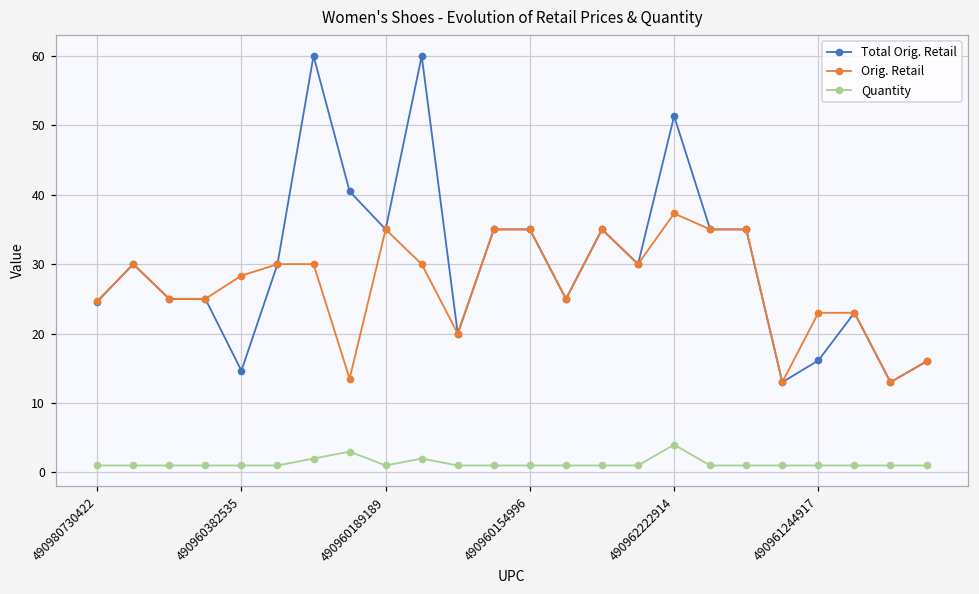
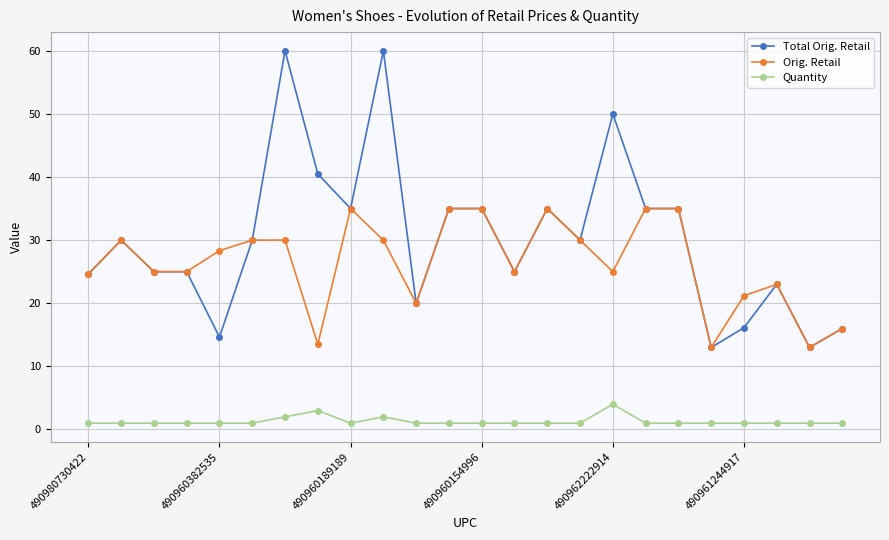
Total Orig. Retail, 490962222914: 51 -> 50
Orig. Retail, 490962222914: 37 -> 25
Orig. Retail, 490961244917: 23 -> 21
